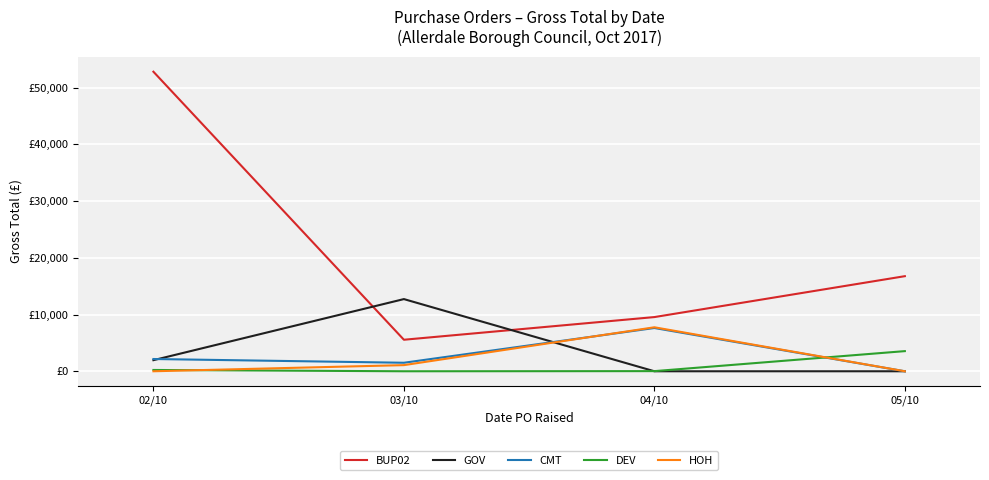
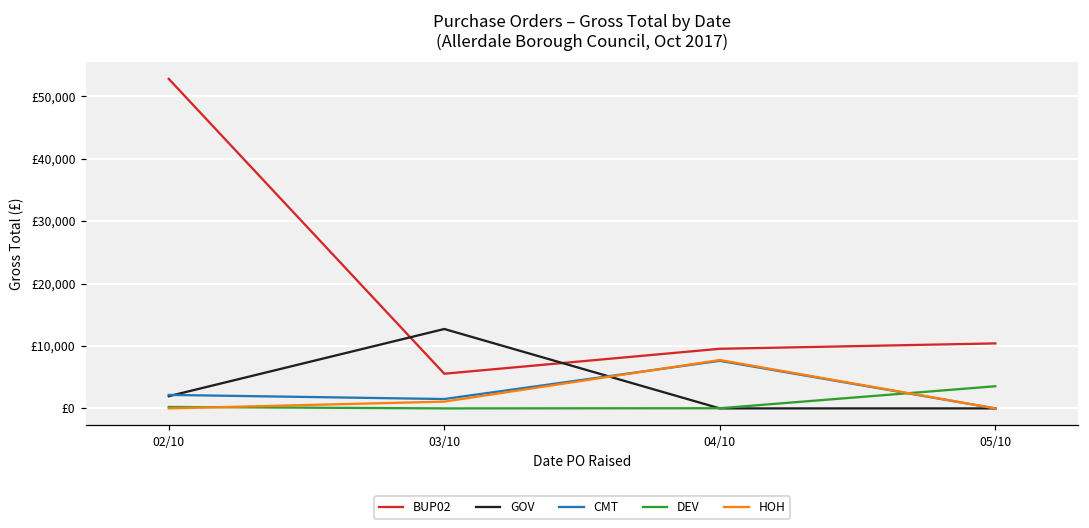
BUP02, 05/10: £17,000 -> £10,000
